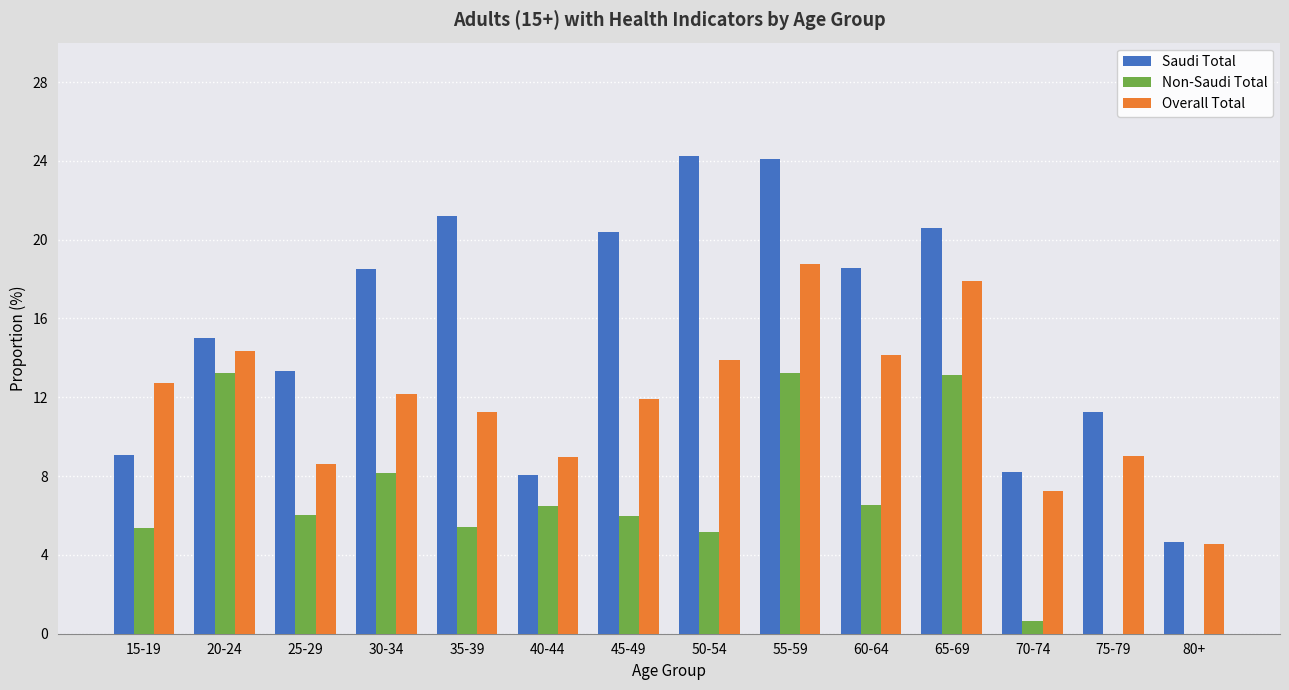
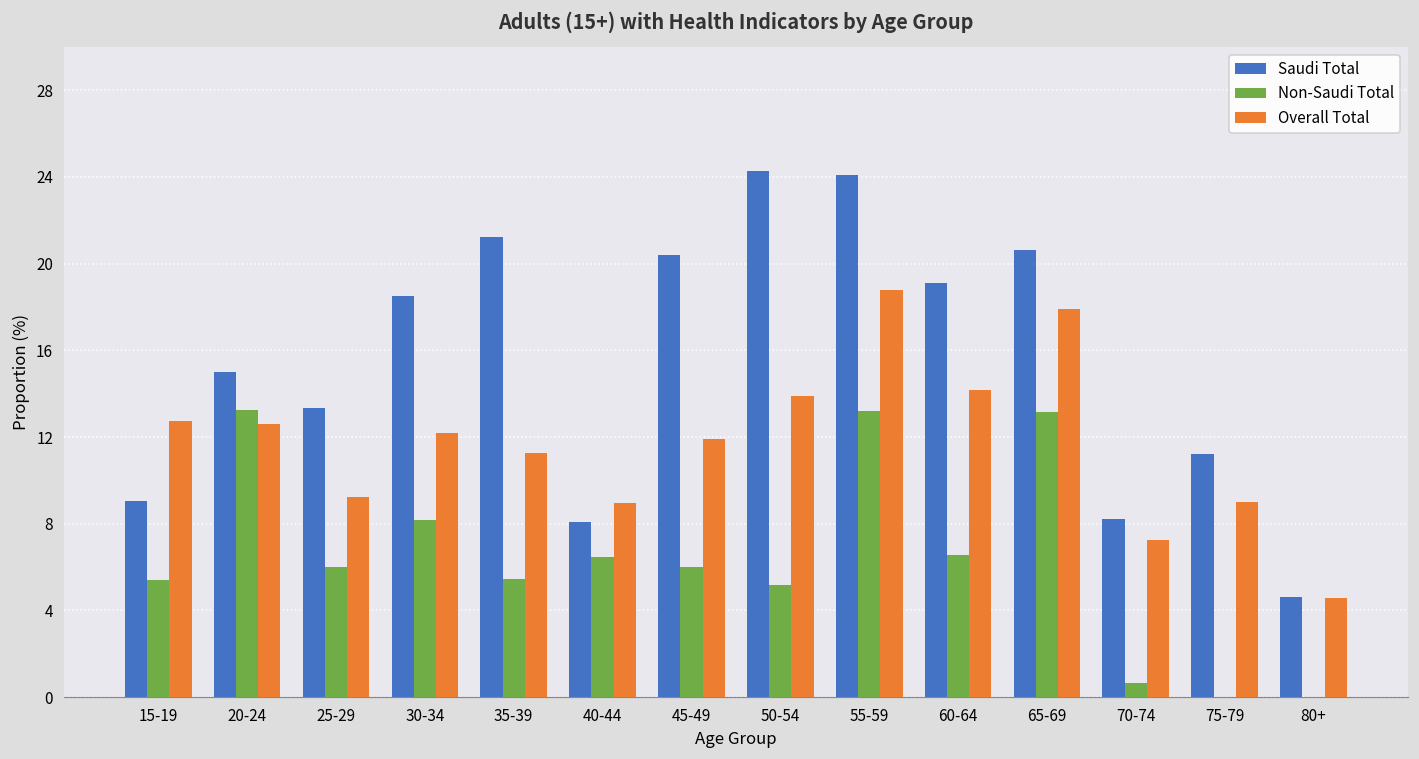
Overall Total, 20-24: 14.3 -> 12.6
Overall Total, 25-29: 8.6 -> 9.2
Saudi Total, 60-64: 18.6 -> 19.1
